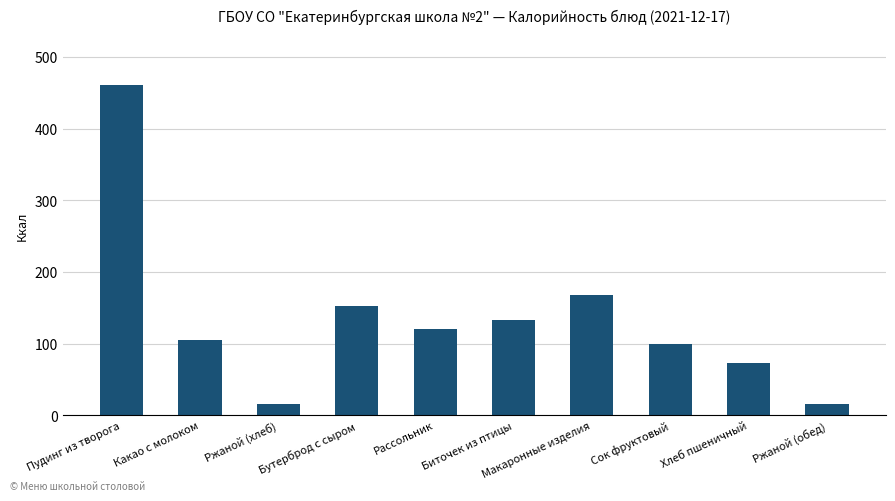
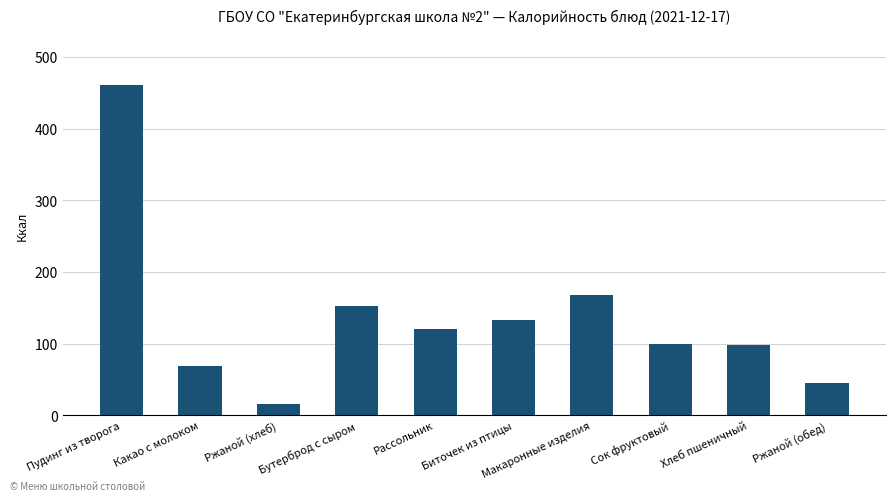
Какао с молоком: 100 -> 70
Хлеб пшеничный: 70 -> 100
Ржаной (обед): 20 -> 40
